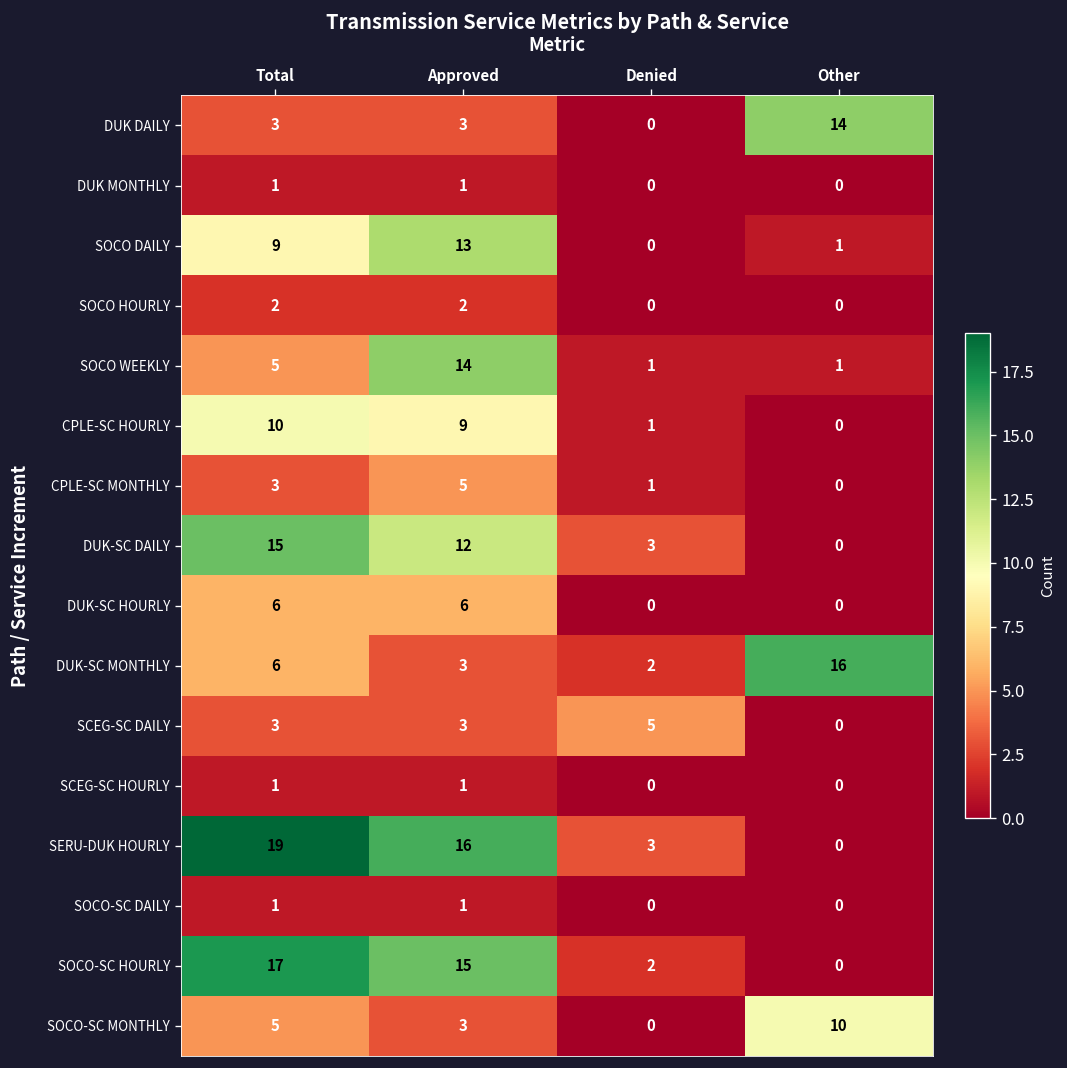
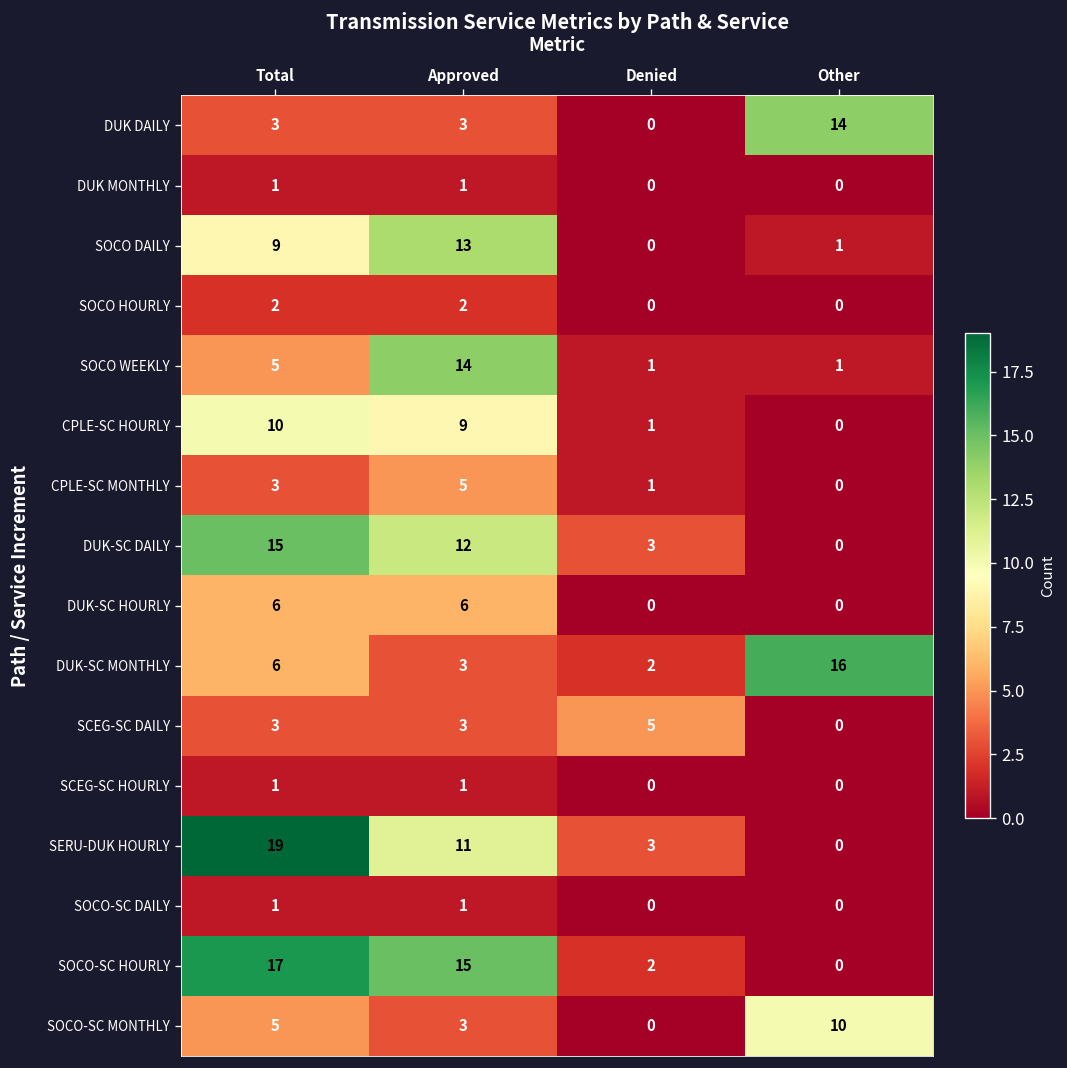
SERU-DUK HOURLY, Approved: 16 -> 11
